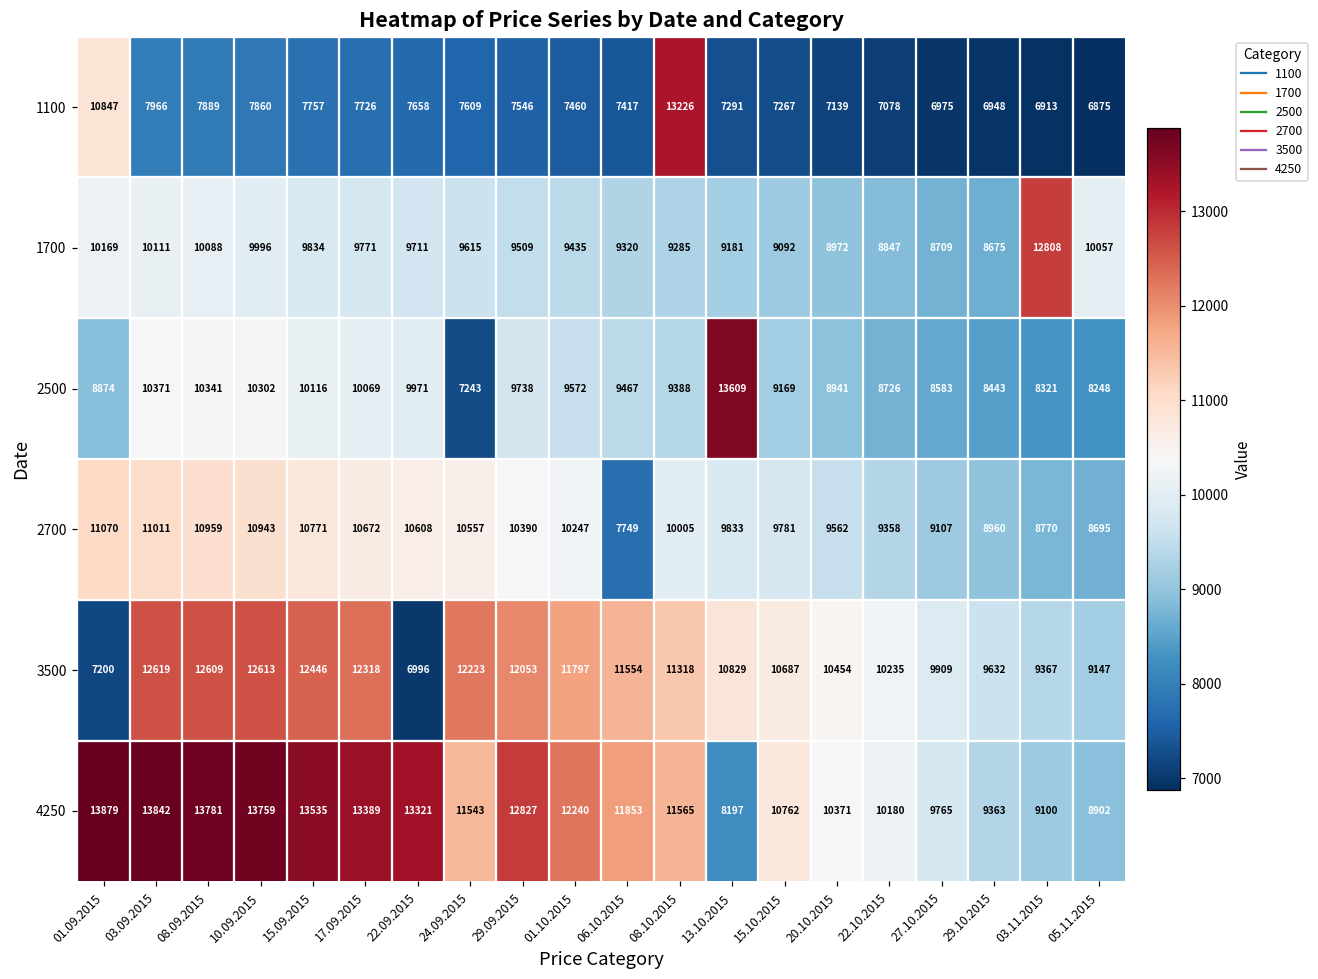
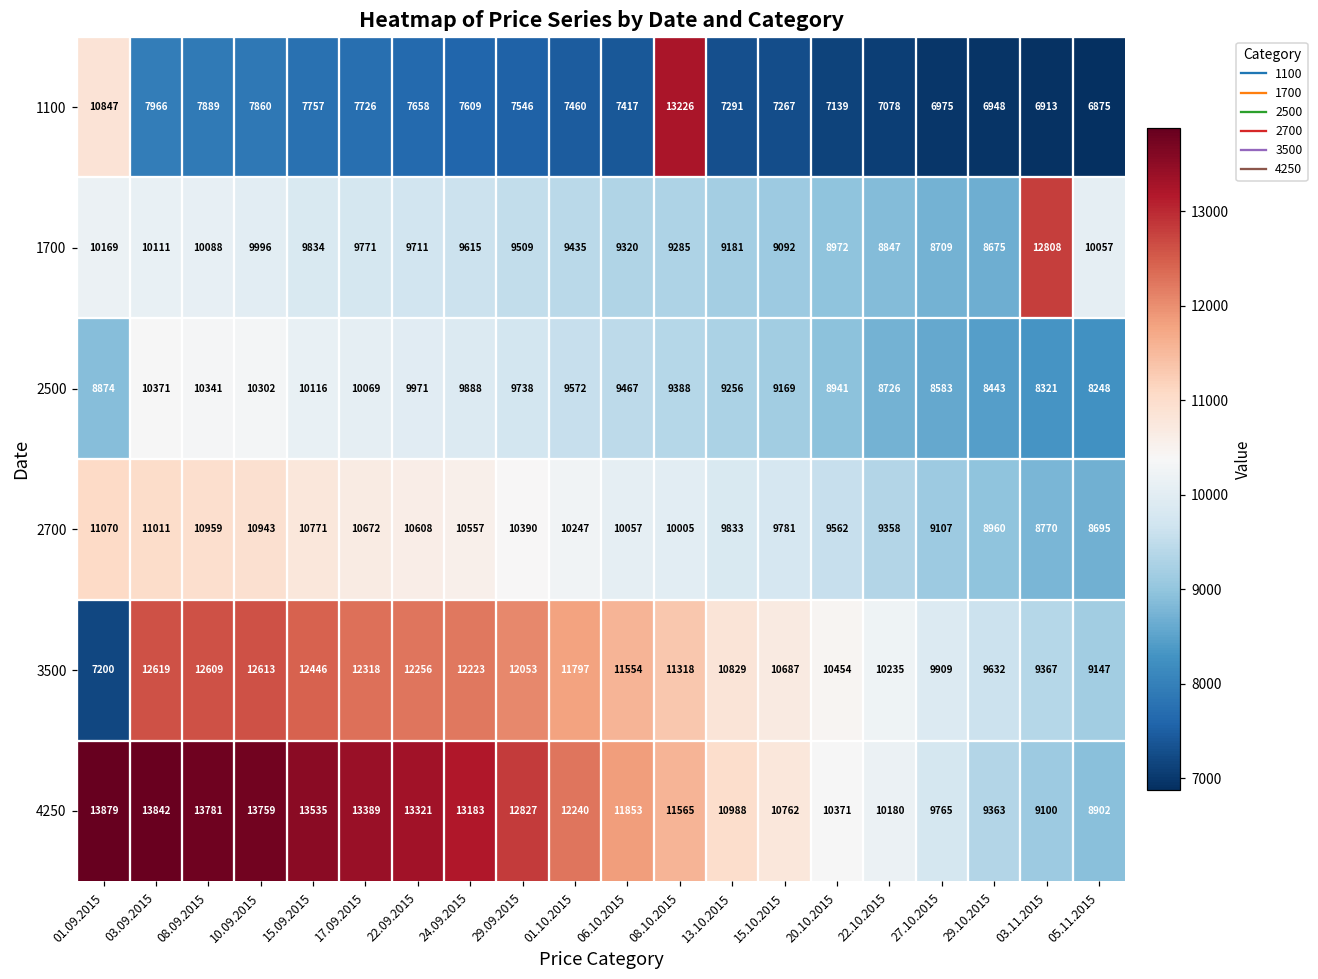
2500, 24.09.2015: 7243 -> 9888
2500, 13.10.2015: 13609 -> 9256
2700, 06.10.2015: 7749 -> 10057
3500, 22.09.2015: 6996 -> 12256
4250, 24.09.2015: 11543 -> 13183
4250, 13.10.2015: 8197 -> 10988
